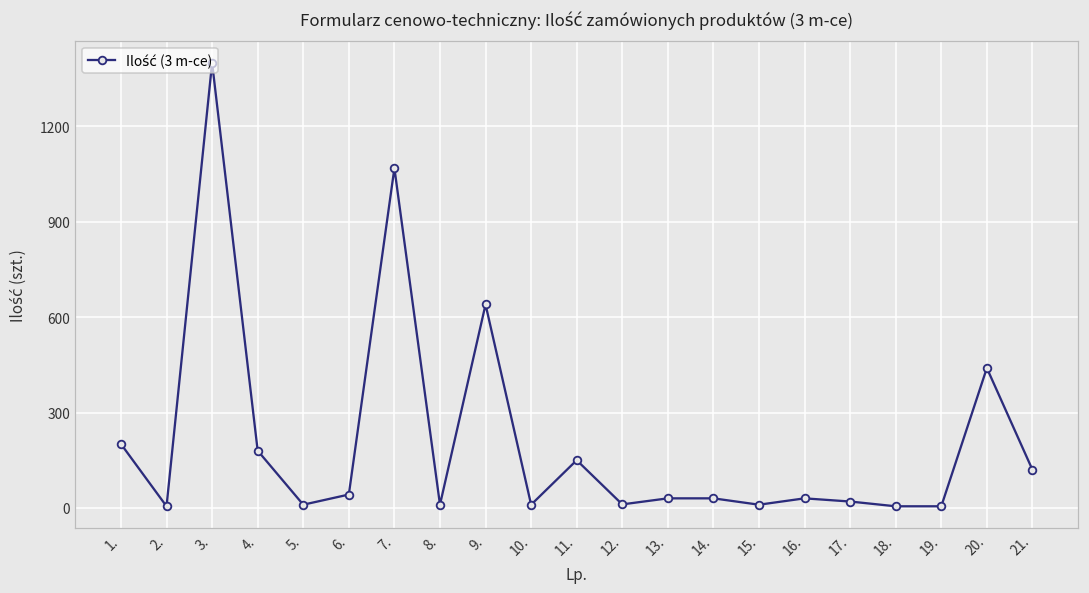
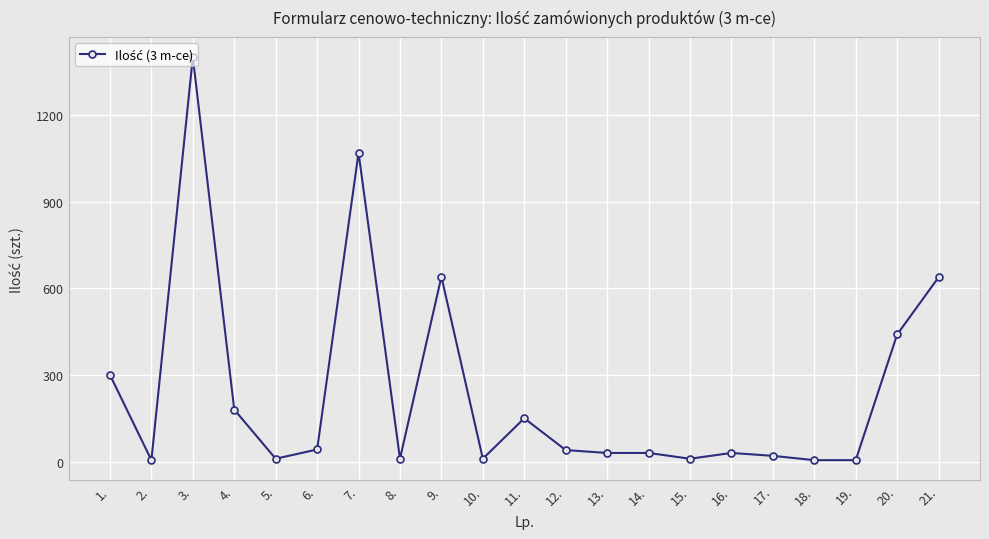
1.: 200 -> 300
12.: 10 -> 40
21.: 120 -> 640
